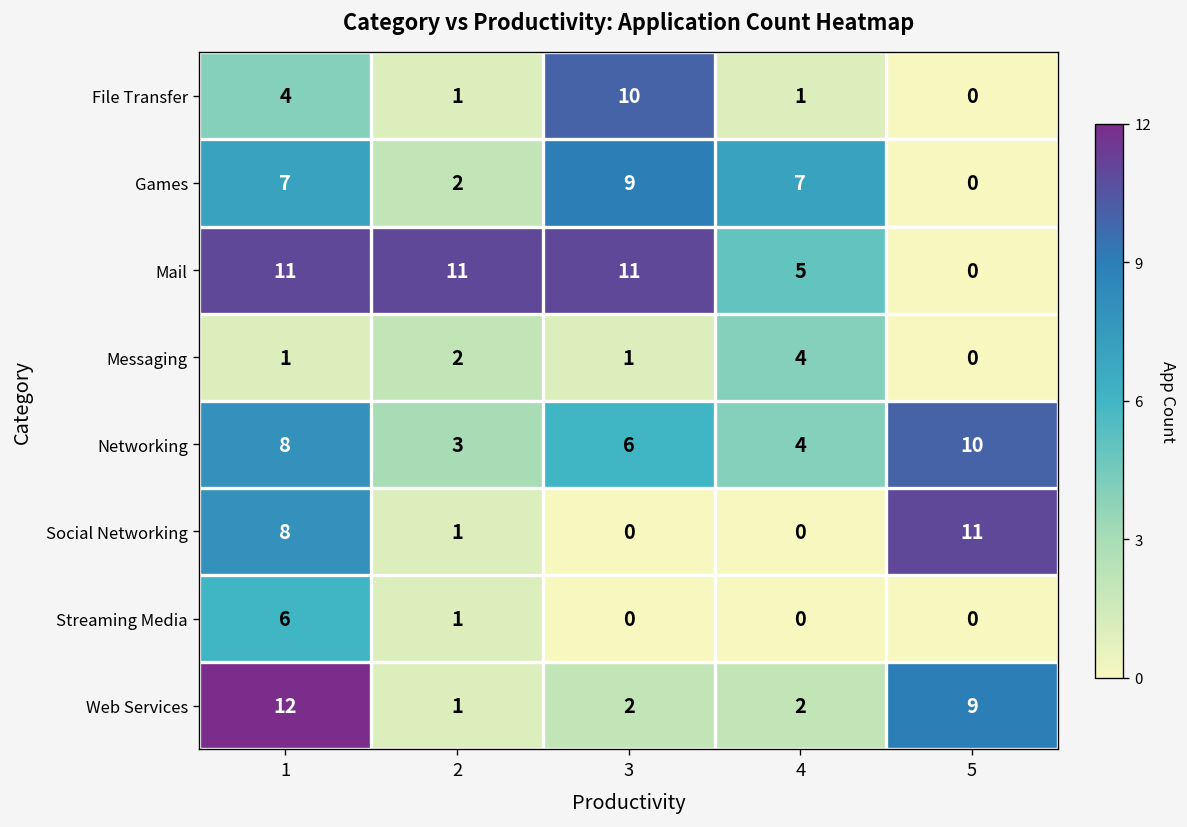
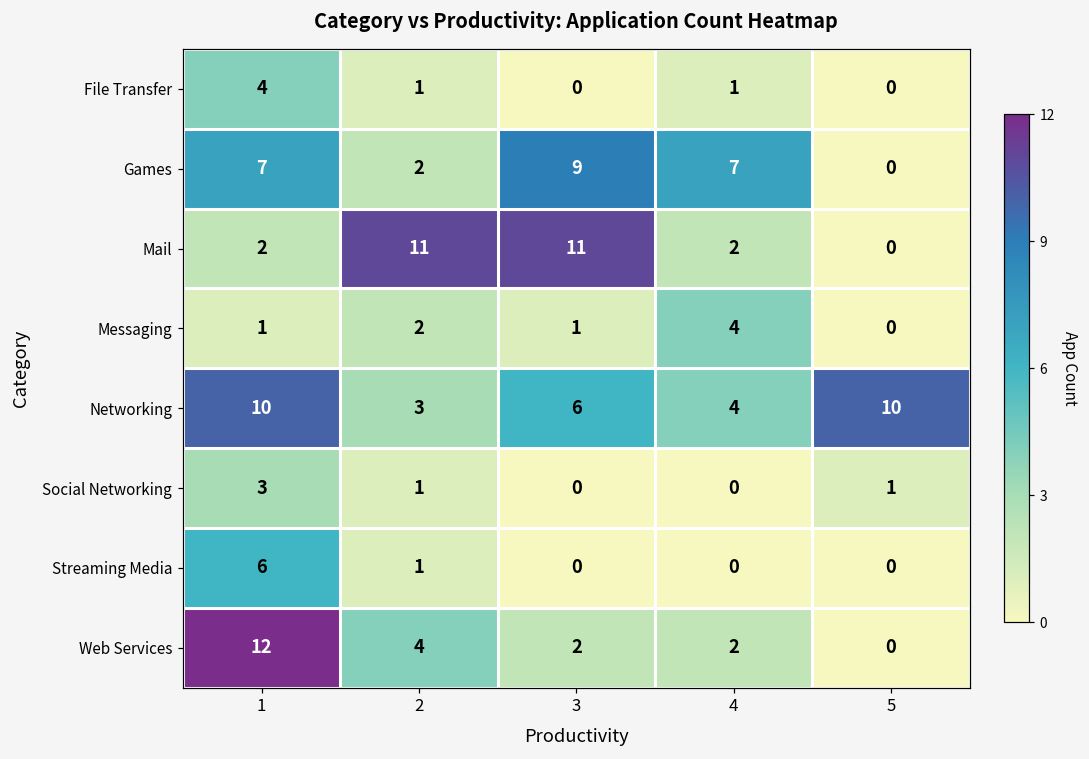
File Transfer, 3: 10 -> 0
Mail, 1: 11 -> 2
Mail, 4: 5 -> 2
Networking, 1: 8 -> 10
Social Networking, 1: 8 -> 3
Social Networking, 5: 11 -> 1
Web Services, 2: 1 -> 4
Web Services, 5: 9 -> 0
